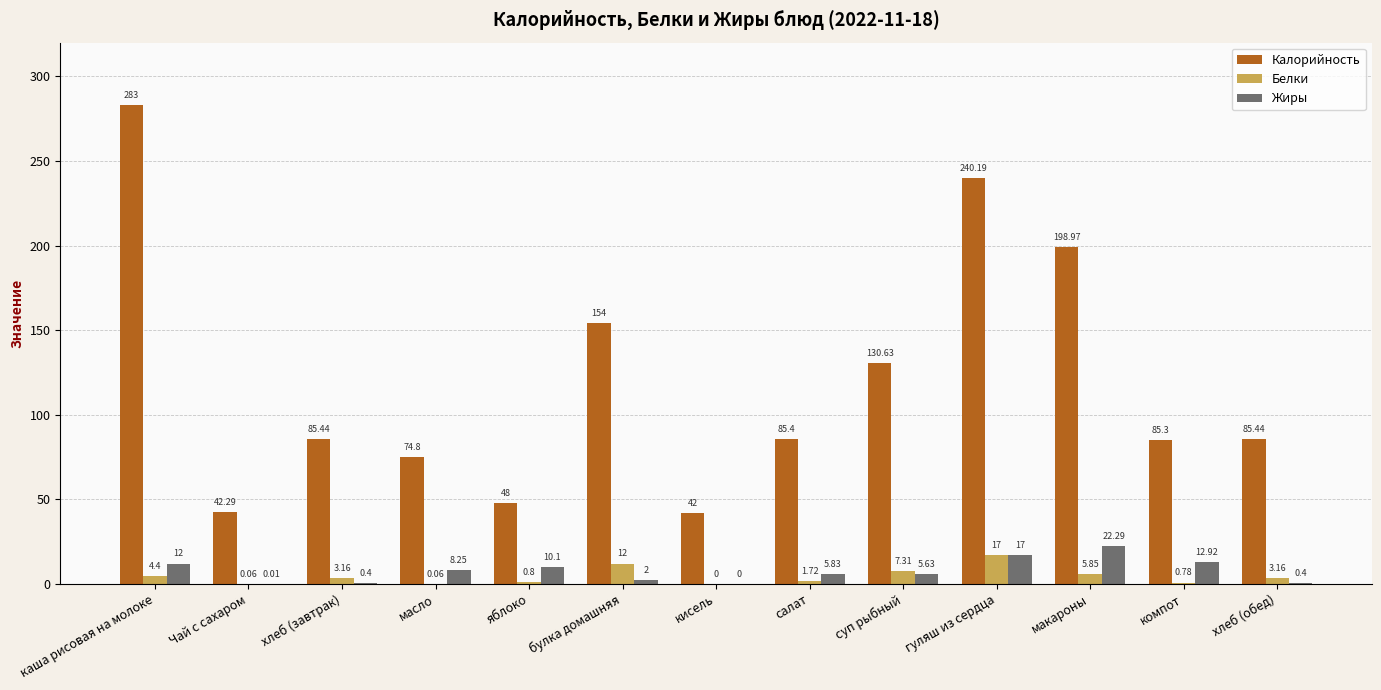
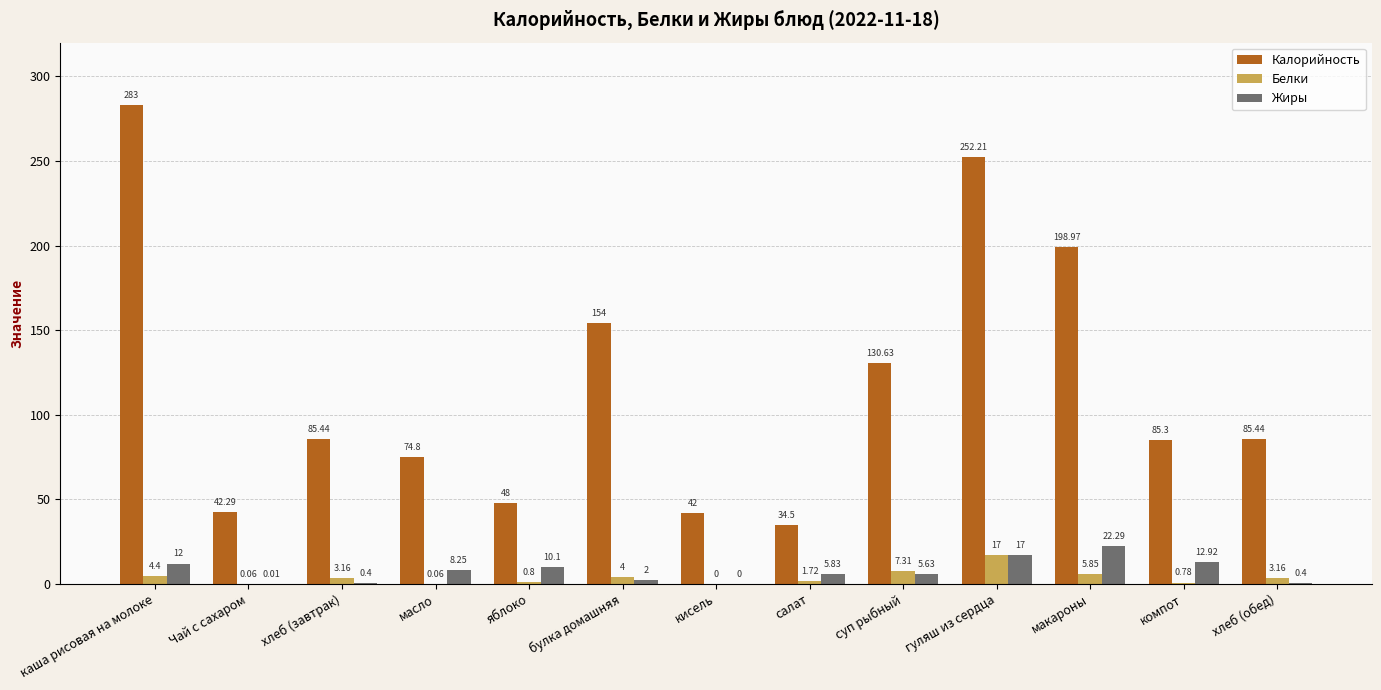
Белки, булка домашняя: 12 -> 4
Калорийность, салат: 85.4 -> 34.5
Калорийность, гуляш из сердца: 240.19 -> 252.21
